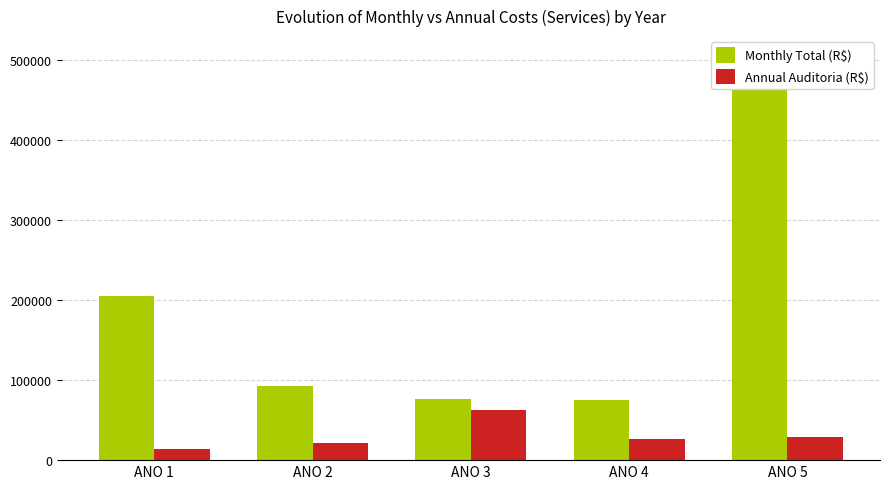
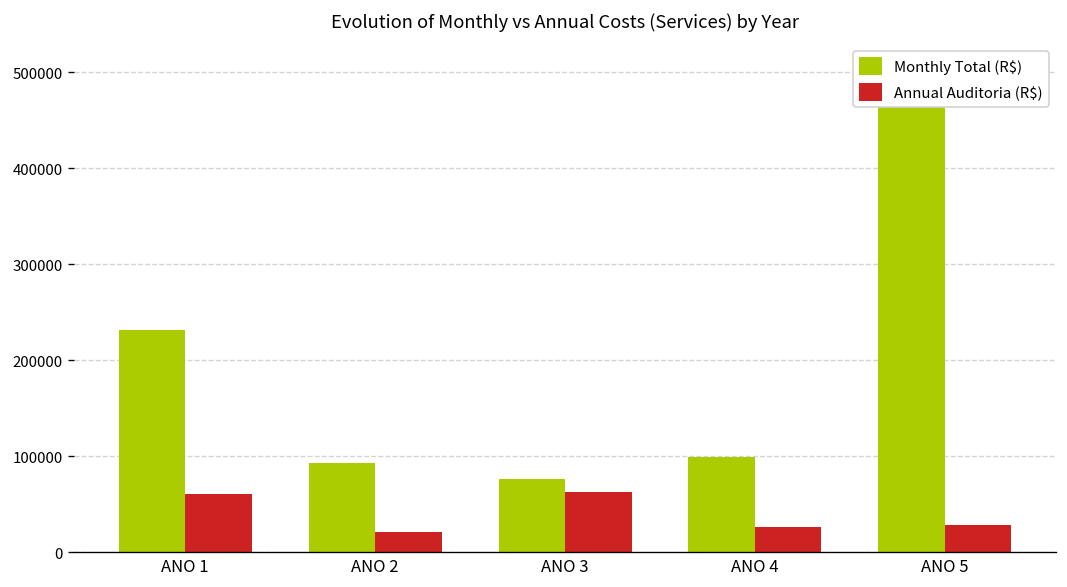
Monthly Total (R$), ANO 1: 210000 -> 230000
Annual Auditoria (R$), ANO 1: 10000 -> 60000
Monthly Total (R$), ANO 4: 80000 -> 100000
